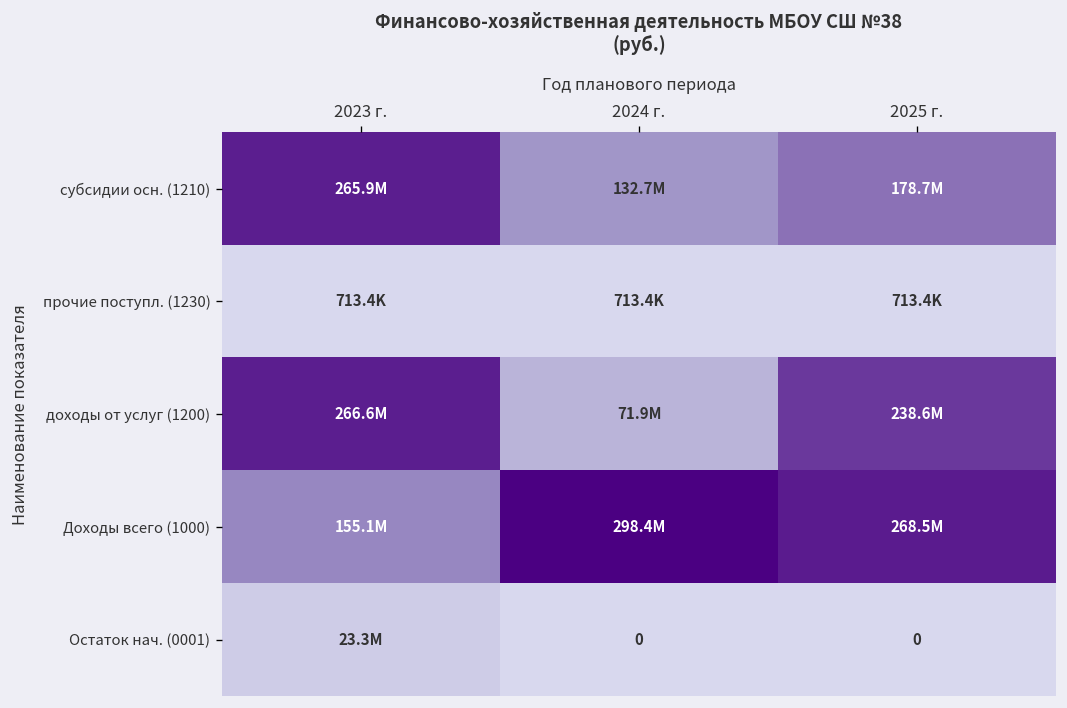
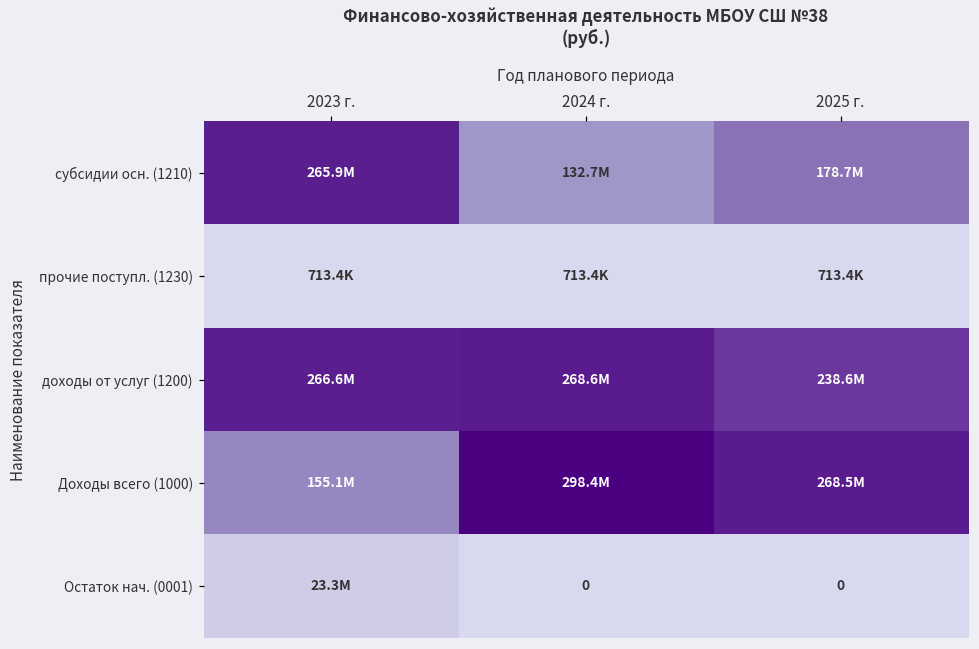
доходы от услуг (1200), 2024 г.: 71.9M -> 268.6M
